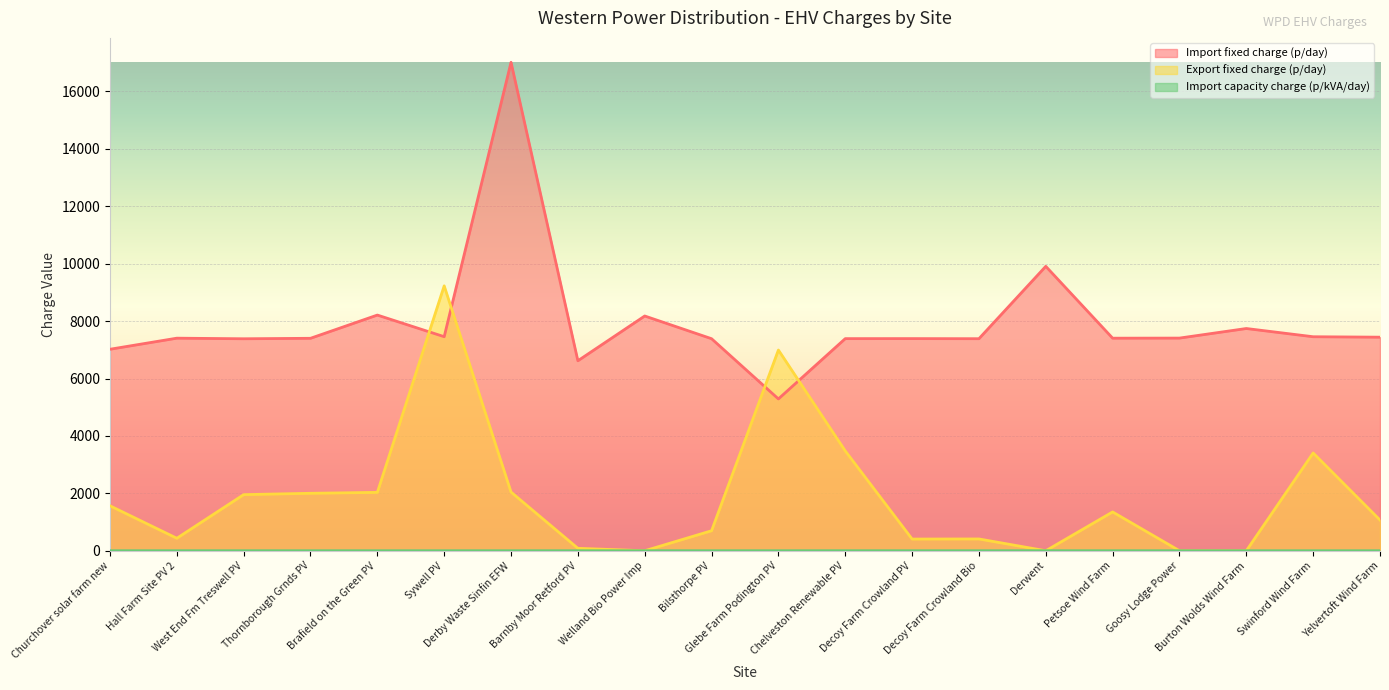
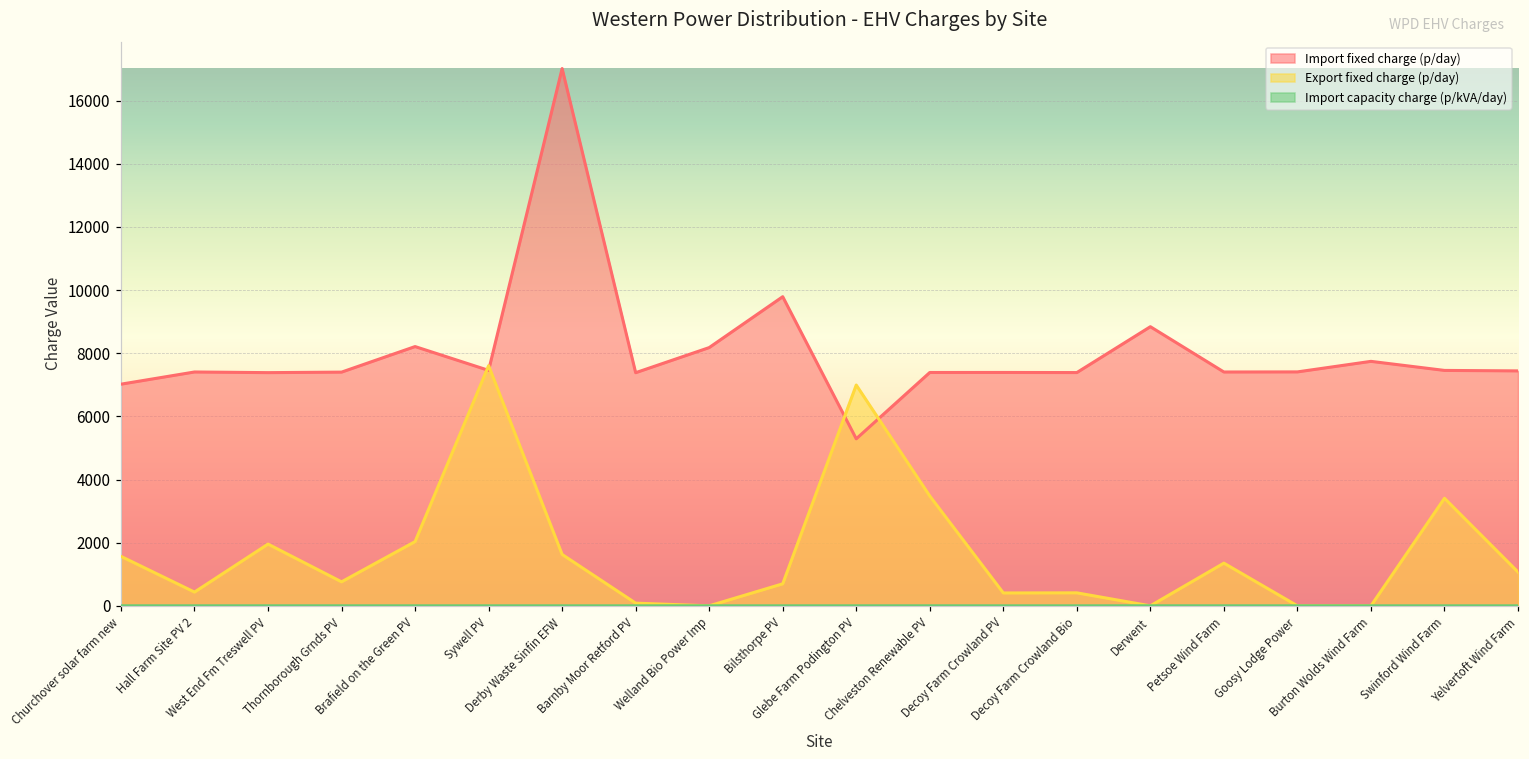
Export fixed charge (p/day), Thornborough Grnds PV: 2000 -> 800
Export fixed charge (p/day), Sywell PV: 9200 -> 7600
Export fixed charge (p/day), Derby Waste Sinfin EFW: 2000 -> 1600
Import fixed charge (p/day), Barnby Moor Retford PV: 6600 -> 7400
Import fixed charge (p/day), Bilsthorpe PV: 7400 -> 9800
Import fixed charge (p/day), Derwent: 9900 -> 8800
